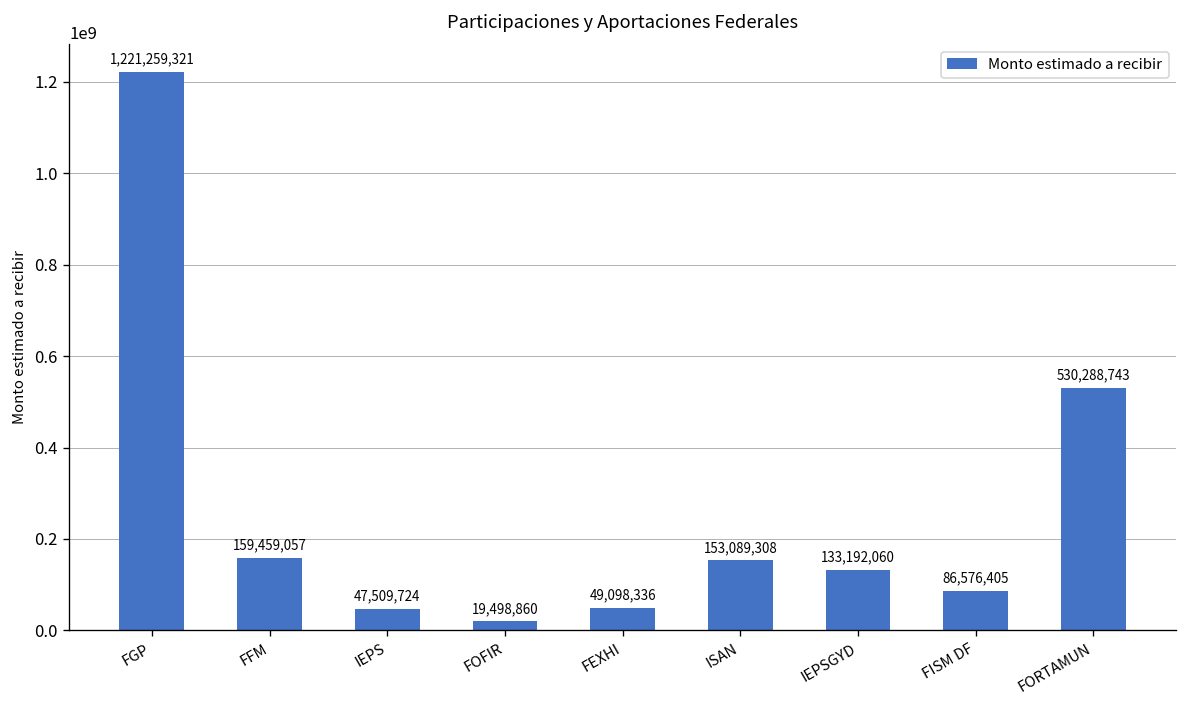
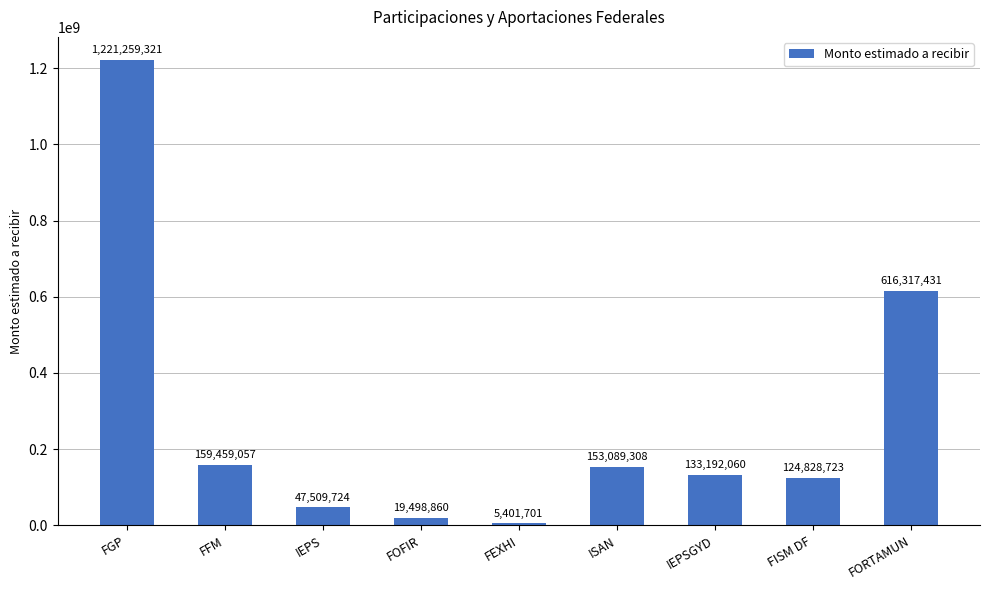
FEXHI: 49,098,336 -> 5,401,701
FISM DF: 86,576,405 -> 124,828,723
FORTAMUN: 530,288,743 -> 616,317,431
